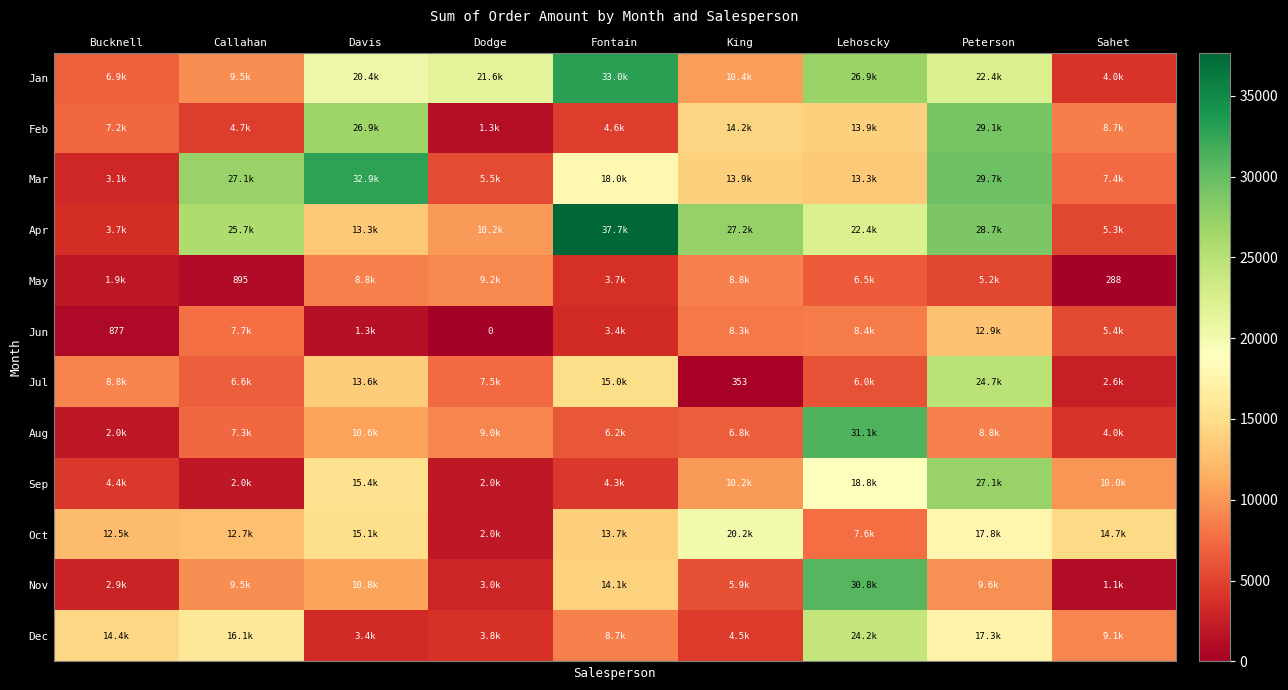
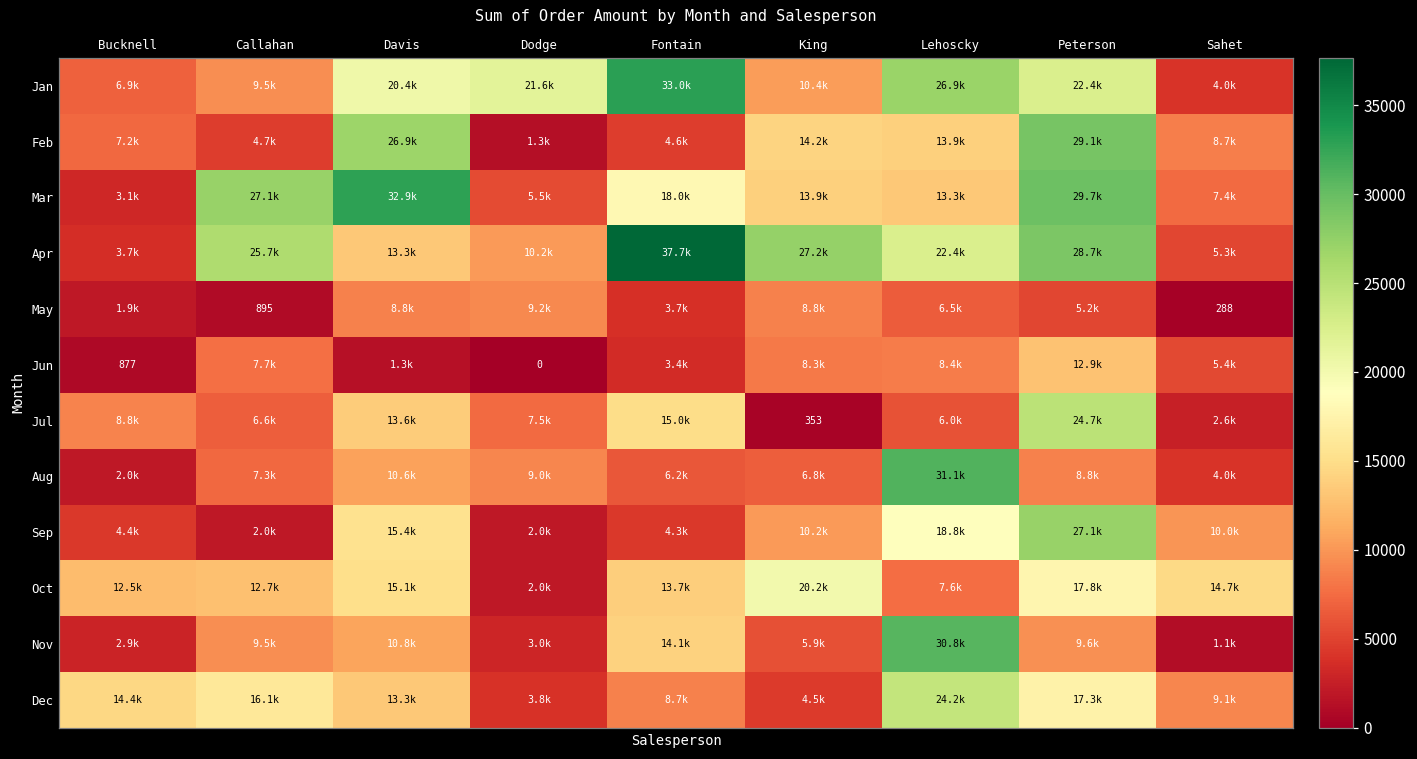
Dec, Davis: 3.4k -> 13.3k
